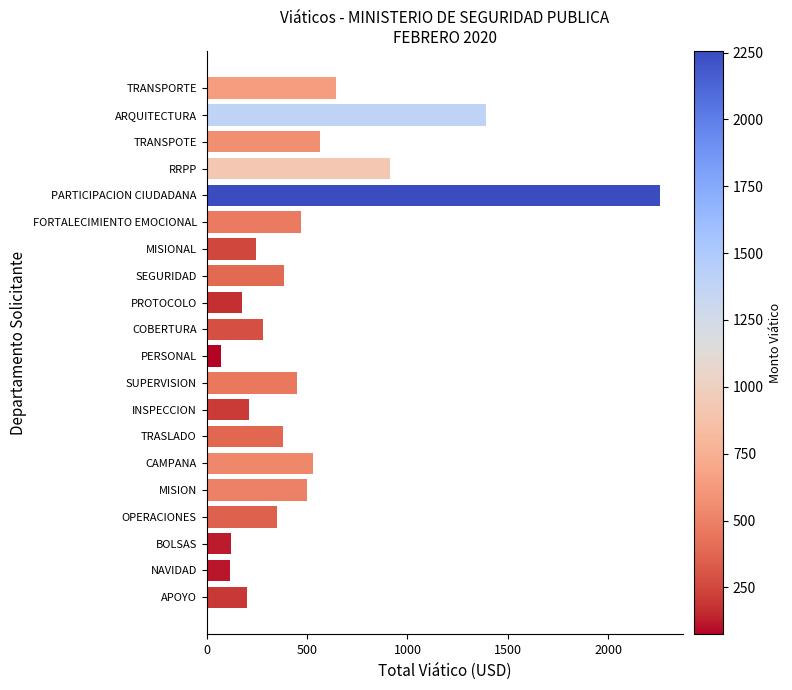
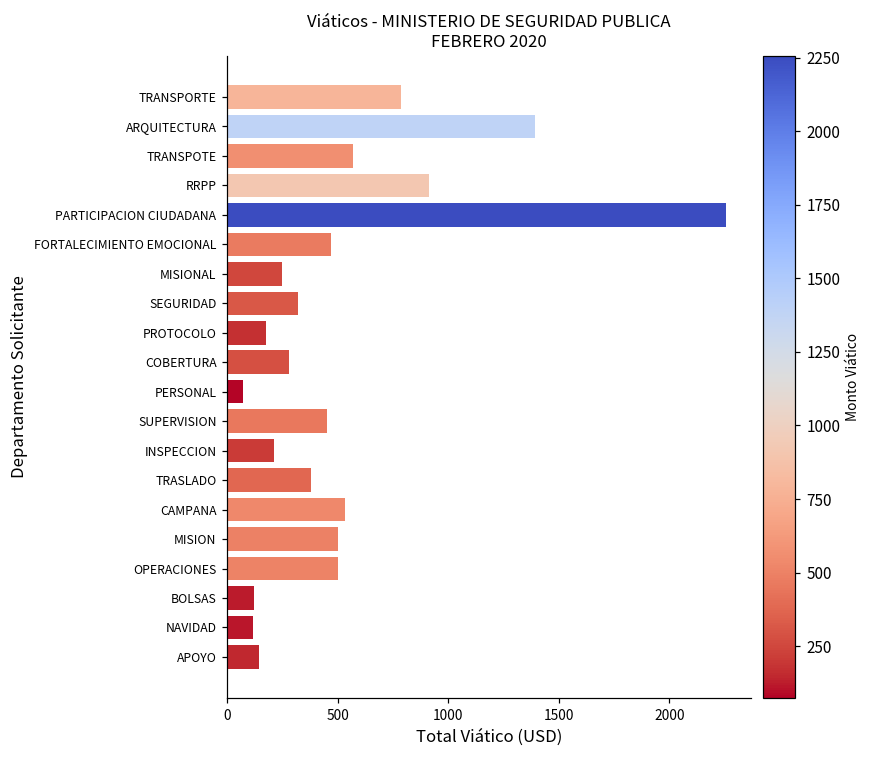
TRANSPORTE: 640 -> 780
SEGURIDAD: 390 -> 320
OPERACIONES: 350 -> 500
APOYO: 200 -> 150
